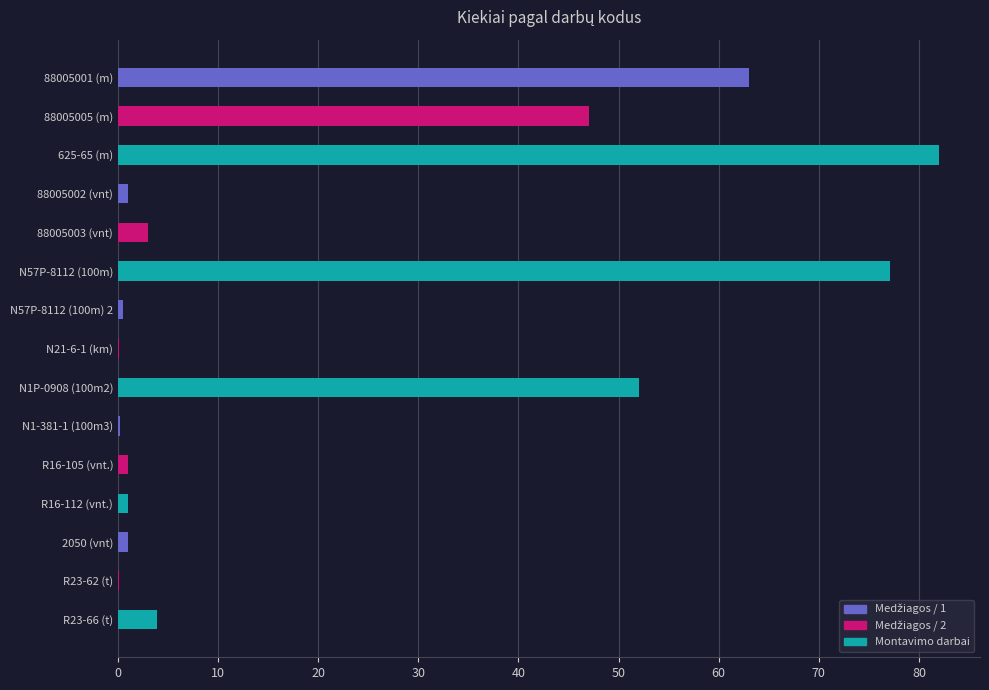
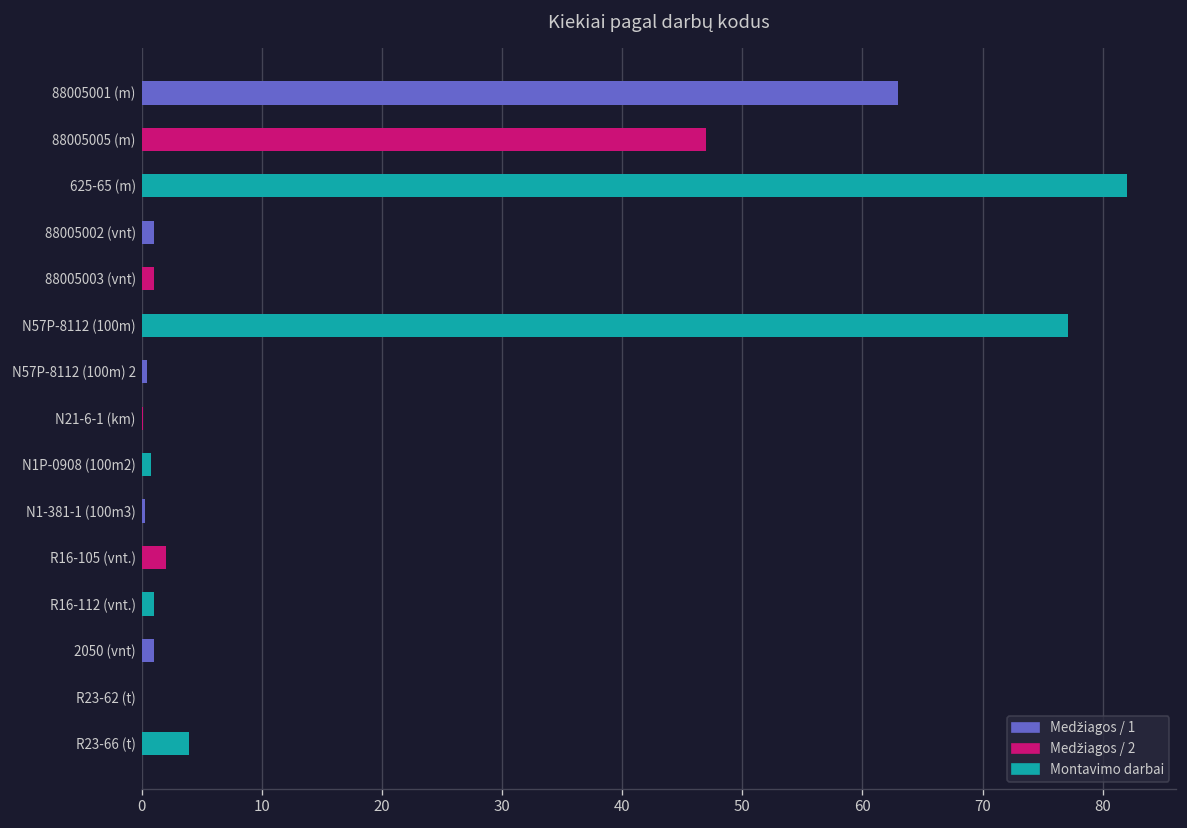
88005003 (vnt): 3 -> 1
N1P-0908 (100m2): 52.0 -> 0.8
R16-105 (vnt.): 1 -> 2
